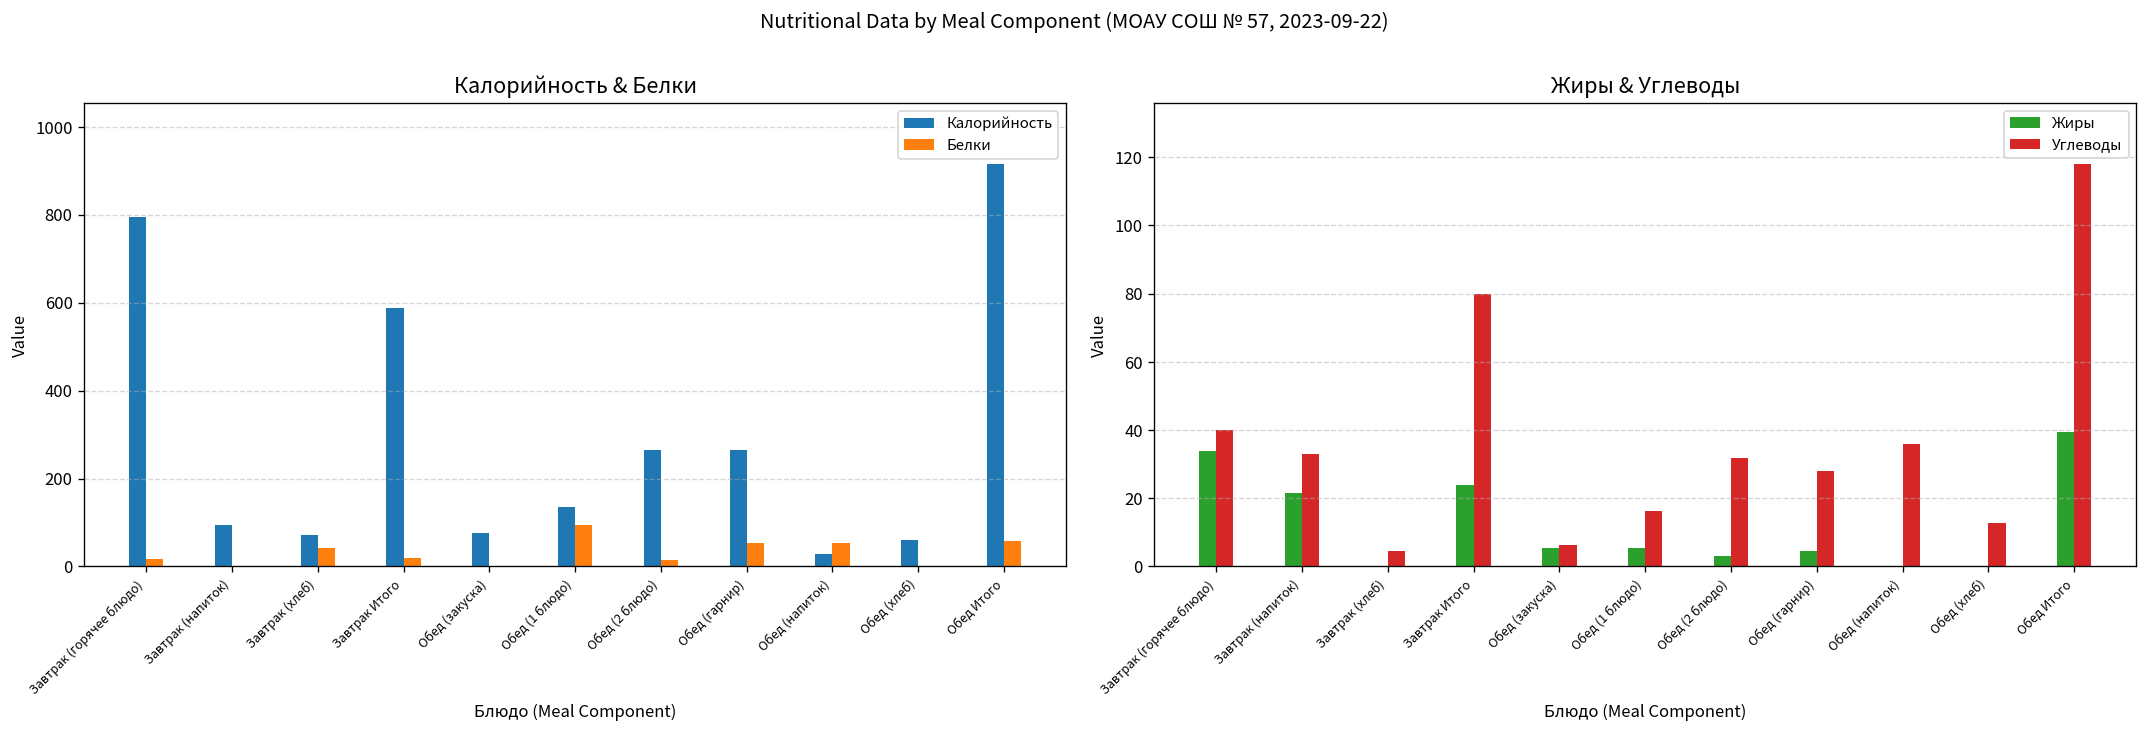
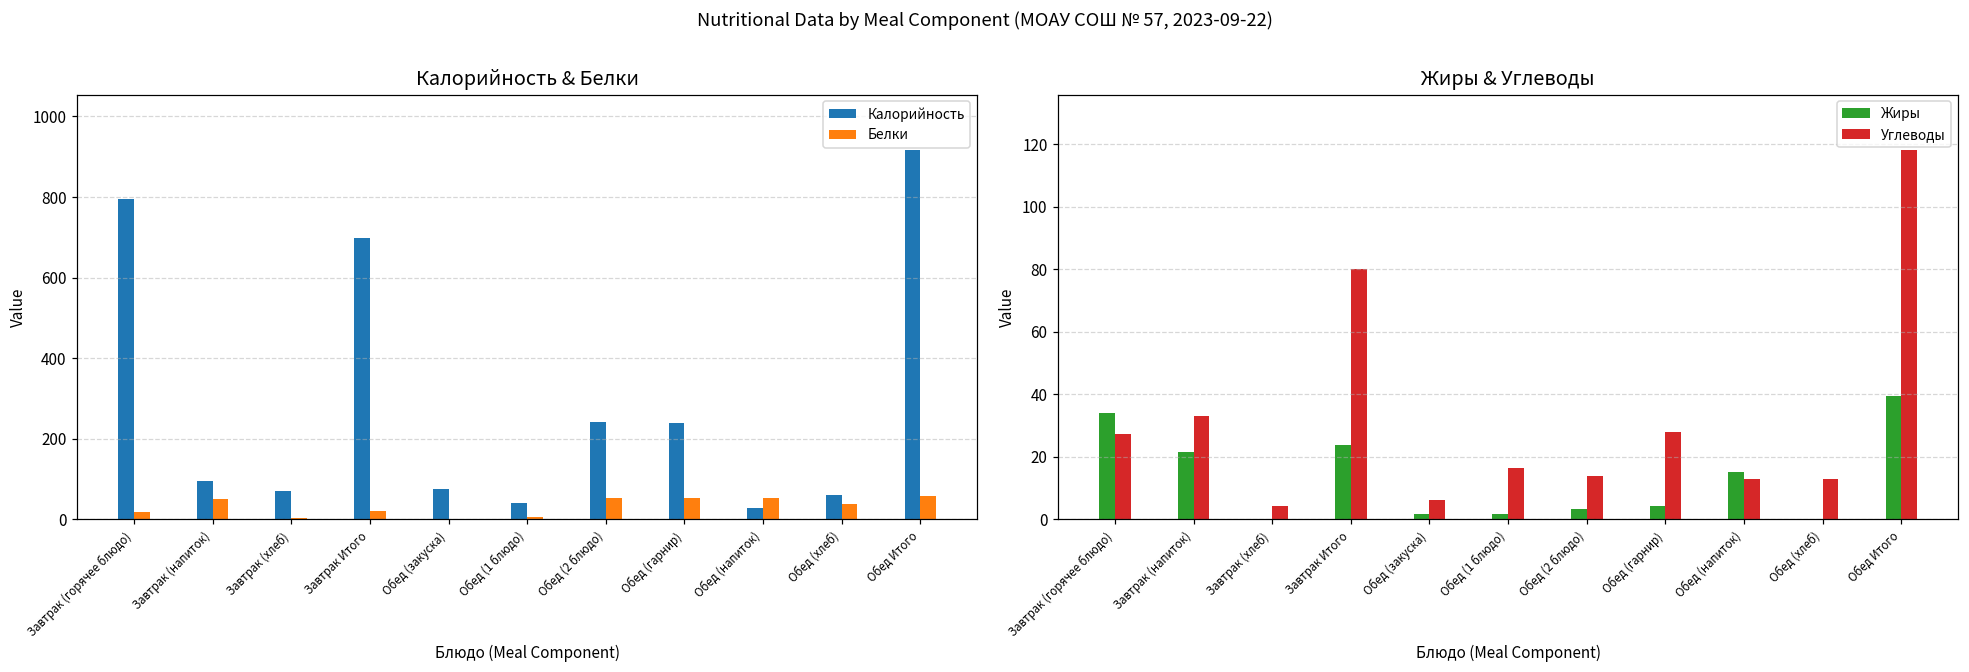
Калорийность & Белки, Белки, Завтрак (напиток): 0 -> 50
Калорийность & Белки, Белки, Завтрак (хлеб): 40 -> 0
Калорийность & Белки, Калорийность, Завтрак Итого: 590 -> 700
Калорийность & Белки, Калорийность, Обед (1 блюдо): 130 -> 40
Калорийность & Белки, Белки, Обед (1 блюдо): 90 -> 10
Калорийность & Белки, Калорийность, Обед (2 блюдо): 270 -> 240
Калорийность & Белки, Белки, Обед (2 блюдо): 20 -> 50
Калорийность & Белки, Калорийность, Обед (гарнир): 260 -> 240
Калорийность & Белки, Белки, Обед (хлеб): 0 -> 40
Жиры & Углеводы, Углеводы, Завтрак (горячее блюдо): 40 -> 27
Жиры & Углеводы, Жиры, Обед (закуска): 5 -> 2
Жиры & Углеводы, Жиры, Обед (1 блюдо): 5 -> 2
Жиры & Углеводы, Углеводы, Обед (2 блюдо): 32 -> 14
Жиры & Углеводы, Жиры, Обед (напиток): 0 -> 15
Жиры & Углеводы, Углеводы, Обед (напиток): 36 -> 13
